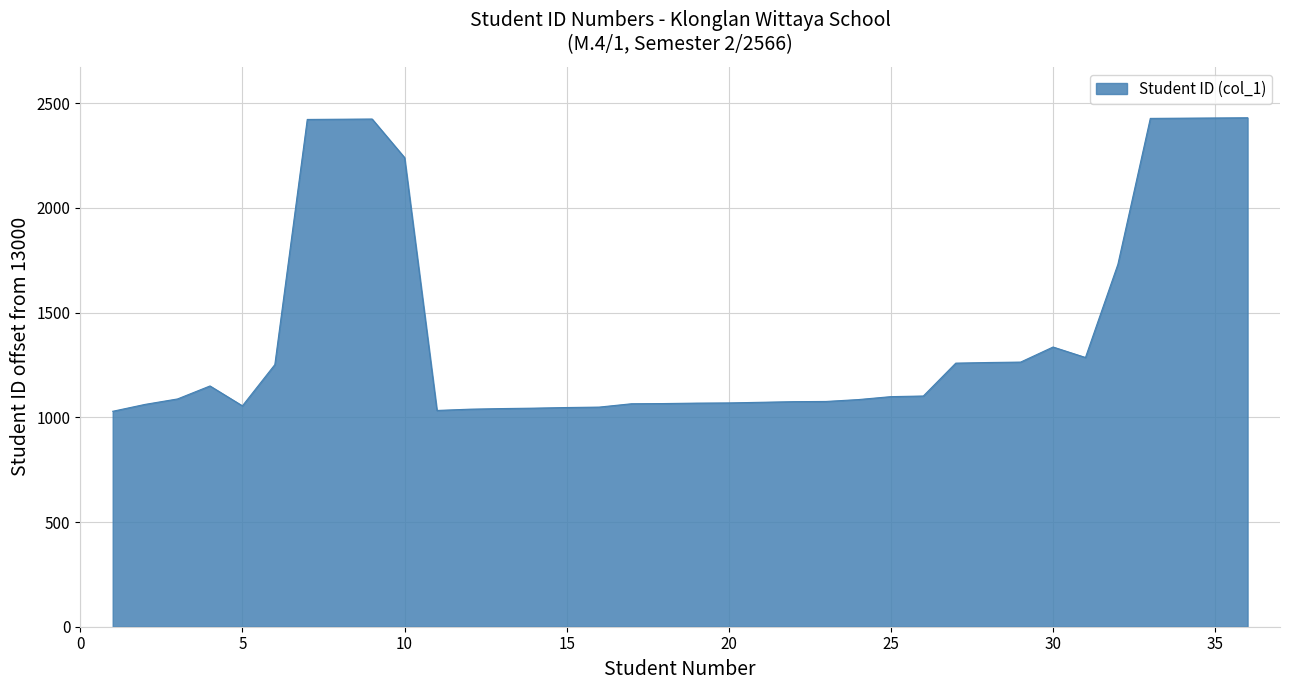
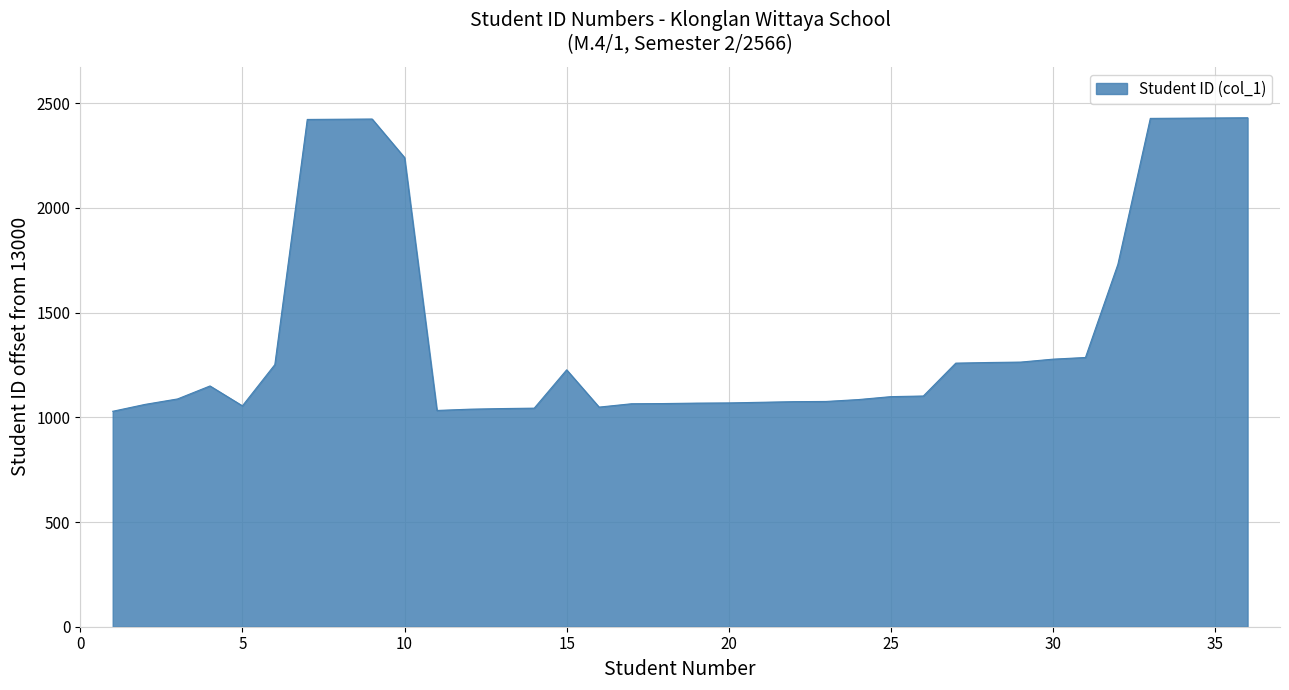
15: 1050 -> 1230
30: 1340 -> 1280
